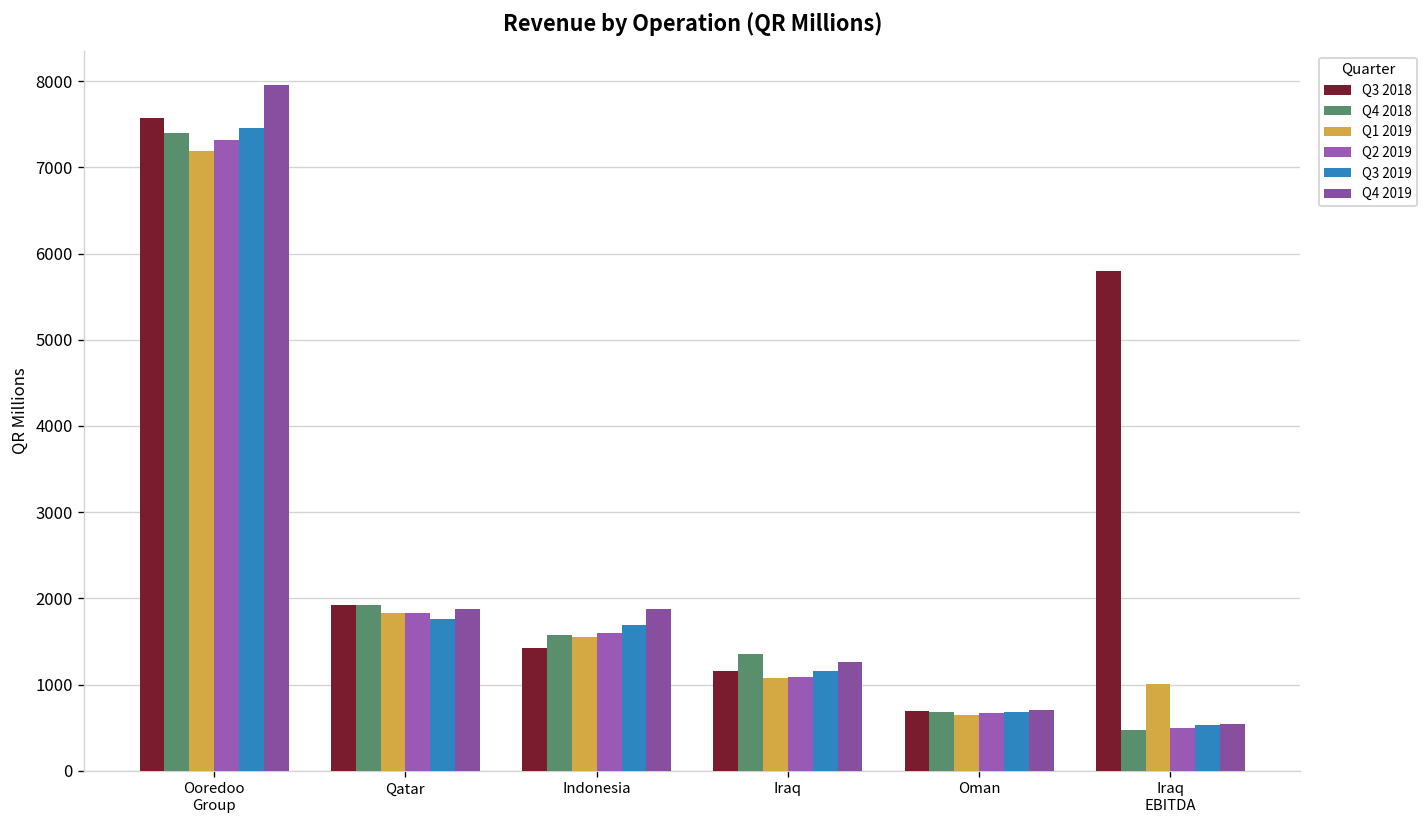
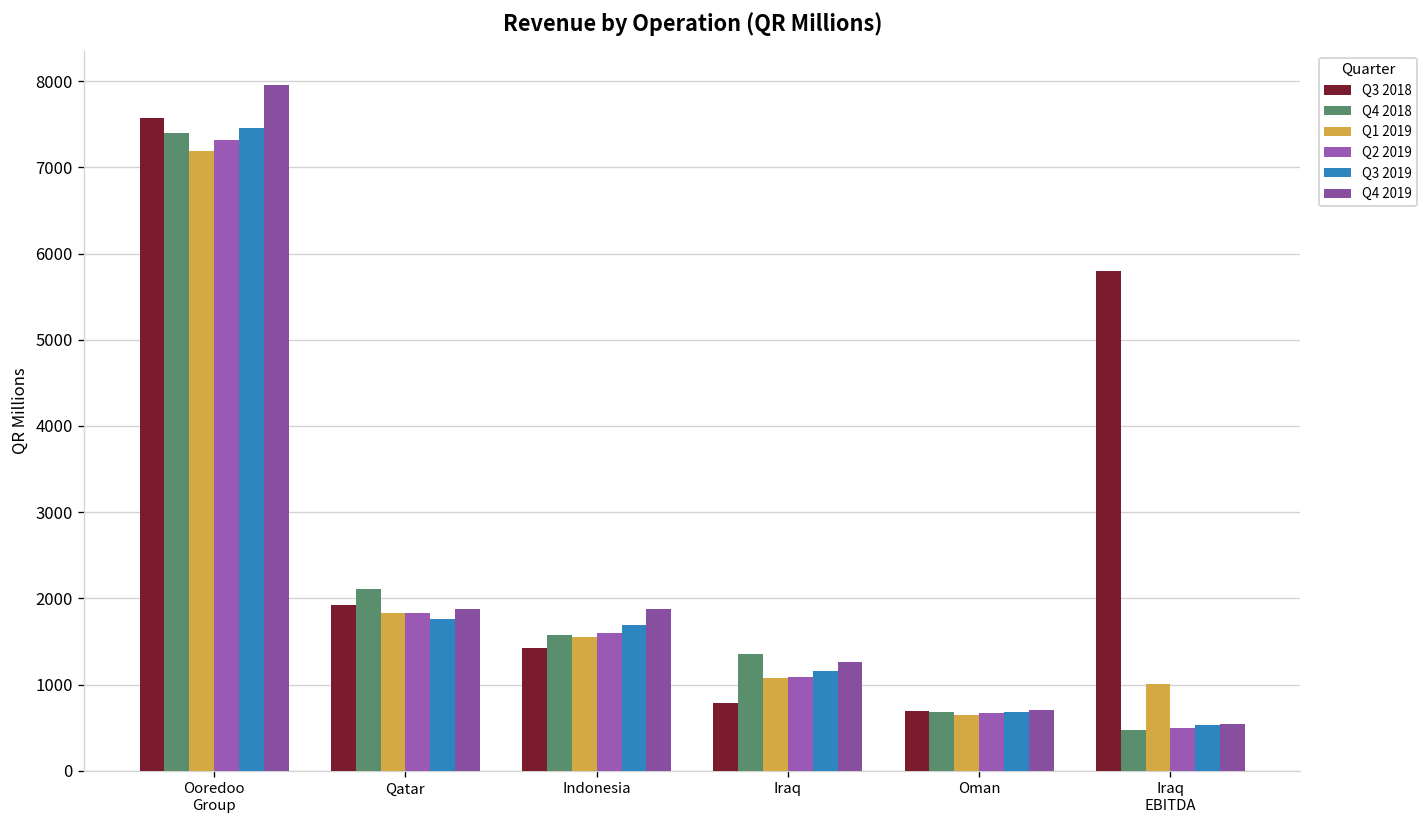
Q4 2018, Qatar: 1900 -> 2100
Q3 2018, Iraq: 1200 -> 800
